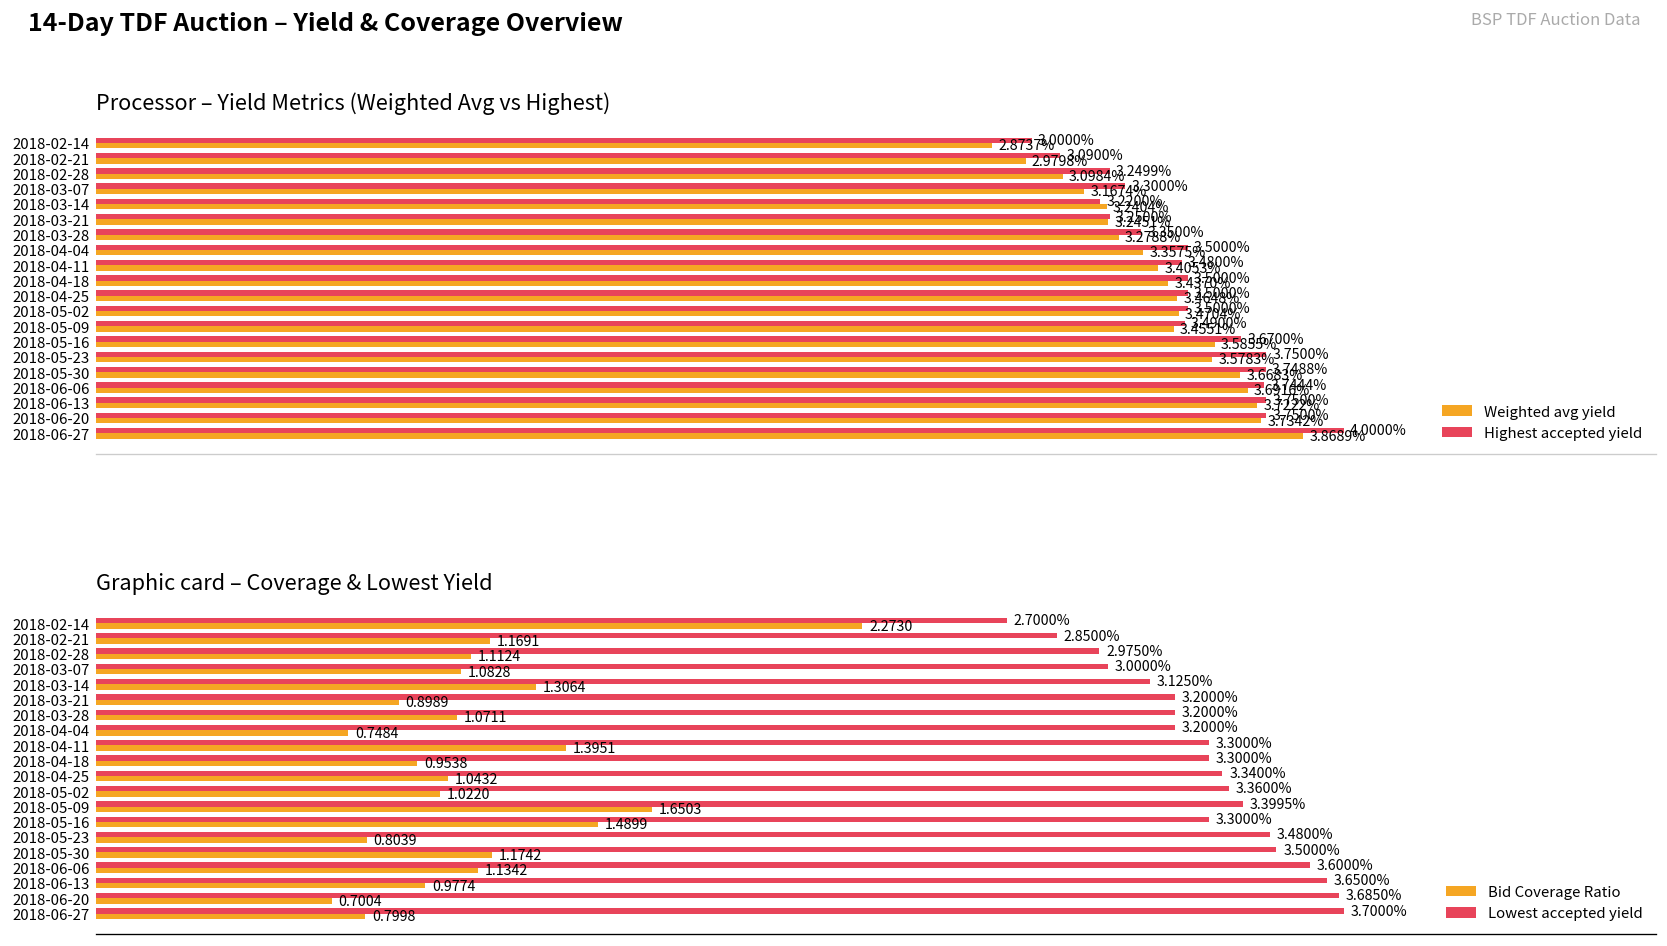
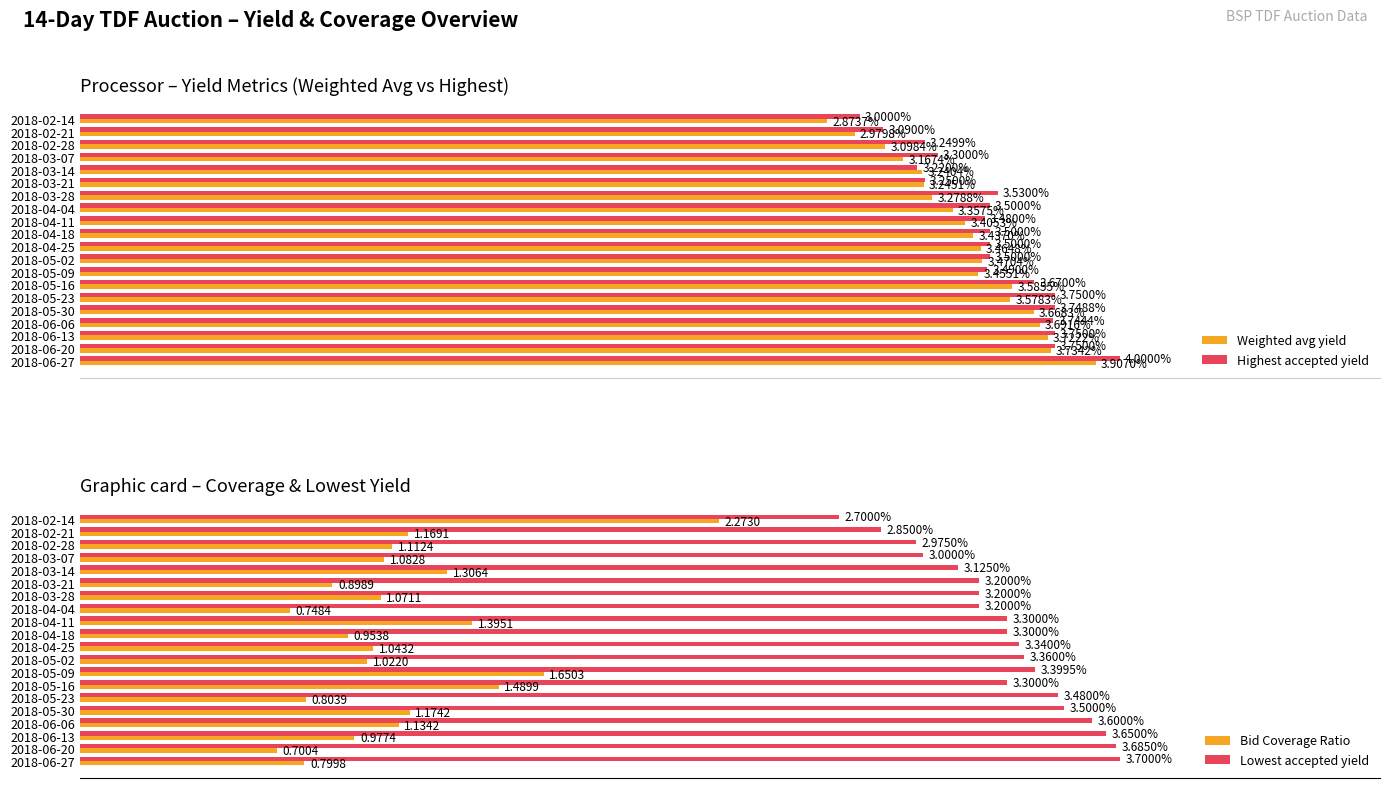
Processor – Yield Metrics (Weighted Avg vs Highest), Highest accepted yield, 2018-03-28: 3.3500% -> 3.5300%
Processor – Yield Metrics (Weighted Avg vs Highest), Weighted avg yield, 2018-06-27: 3.8689% -> 3.9070%
